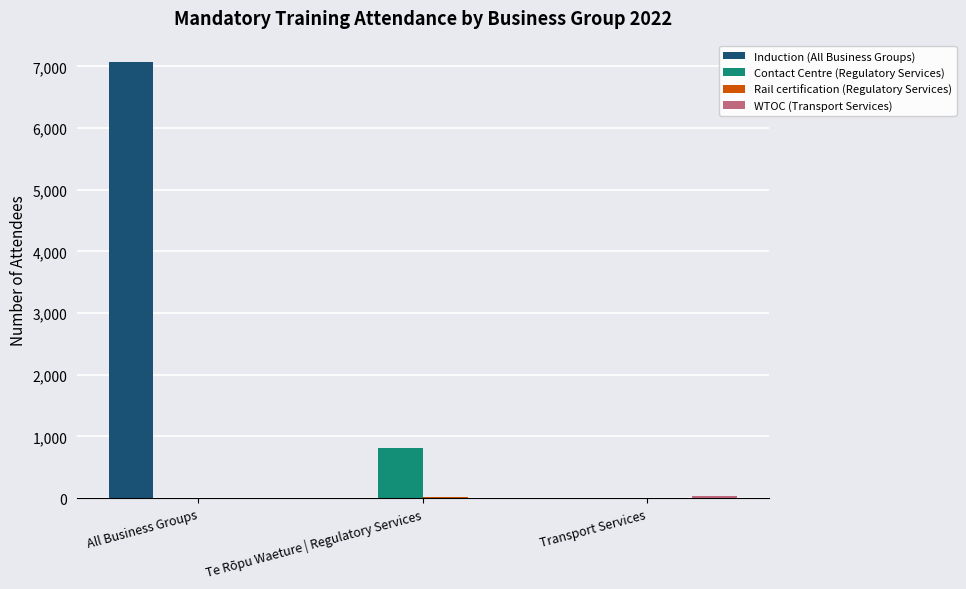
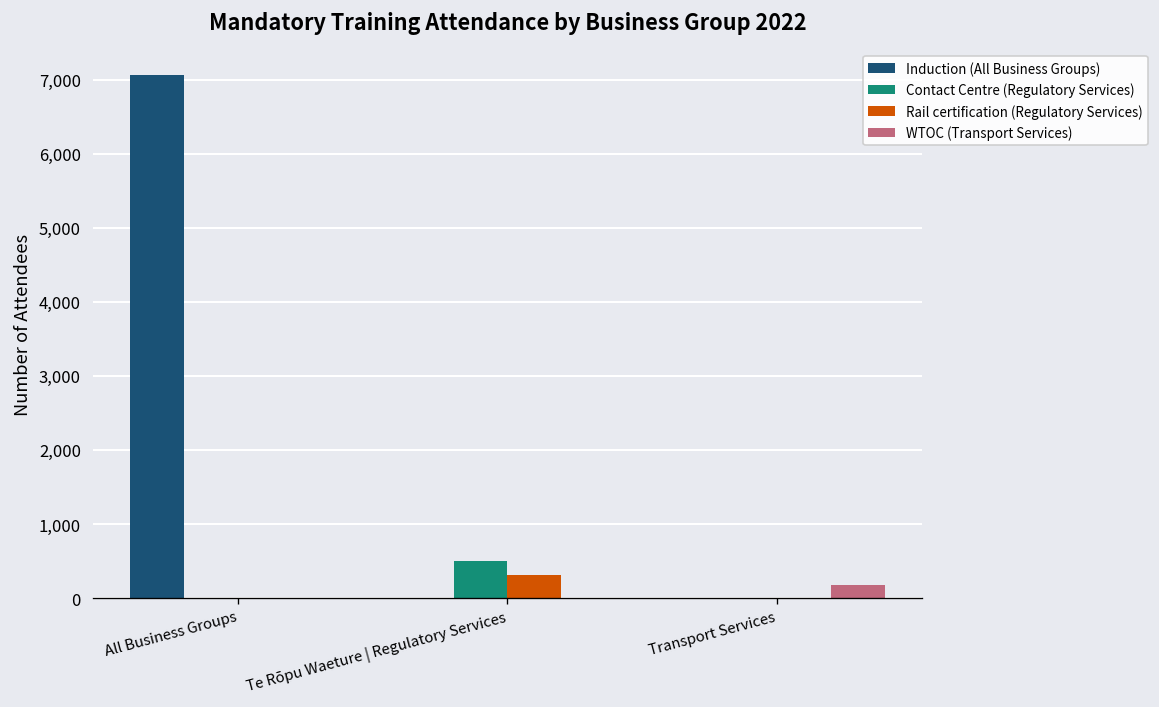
Contact Centre (Regulatory Services), Te Rōpu Waeture | Regulatory Services: 800 -> 500
Rail certification (Regulatory Services), Te Rōpu Waeture | Regulatory Services: 0 -> 300
WTOC (Transport Services), Transport Services: 0 -> 200
